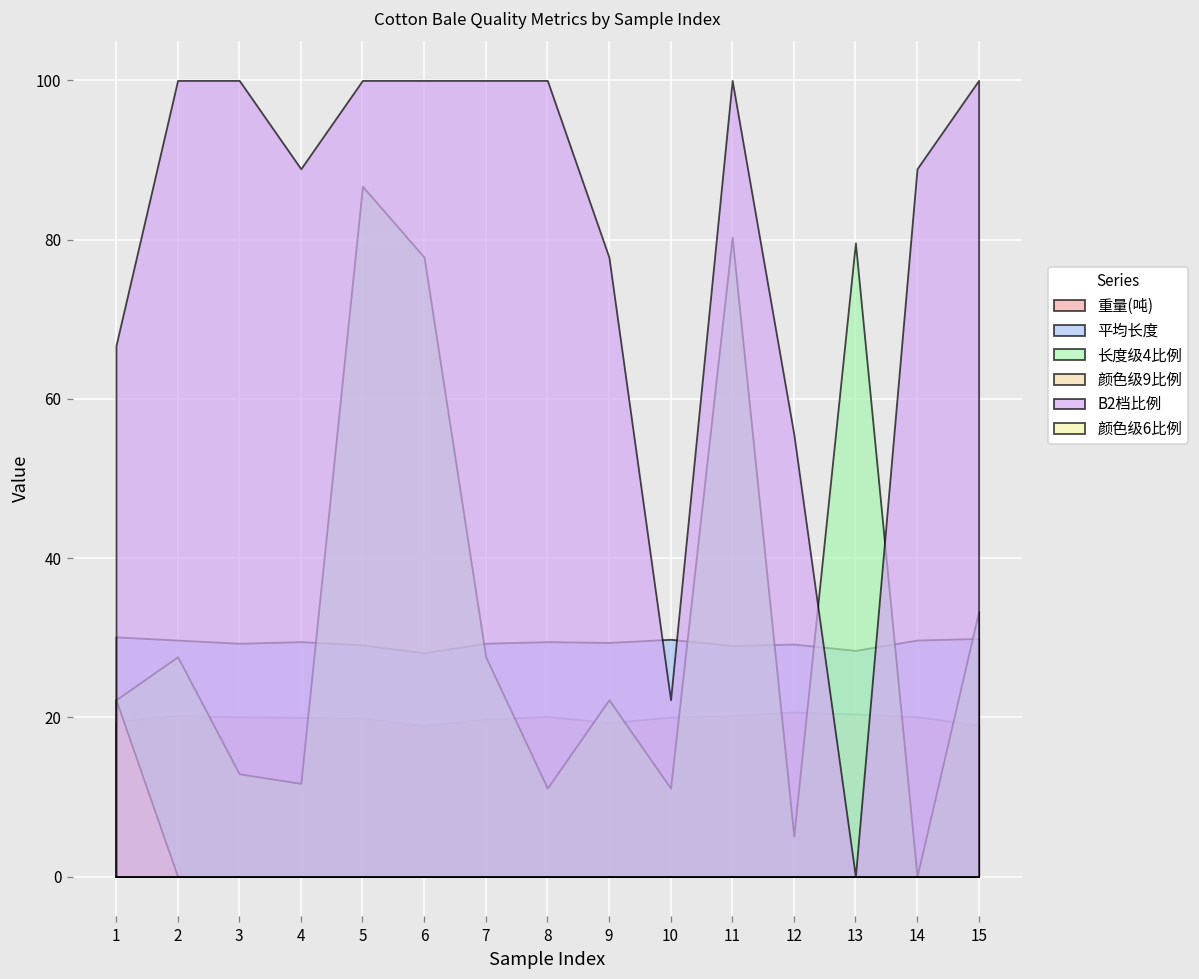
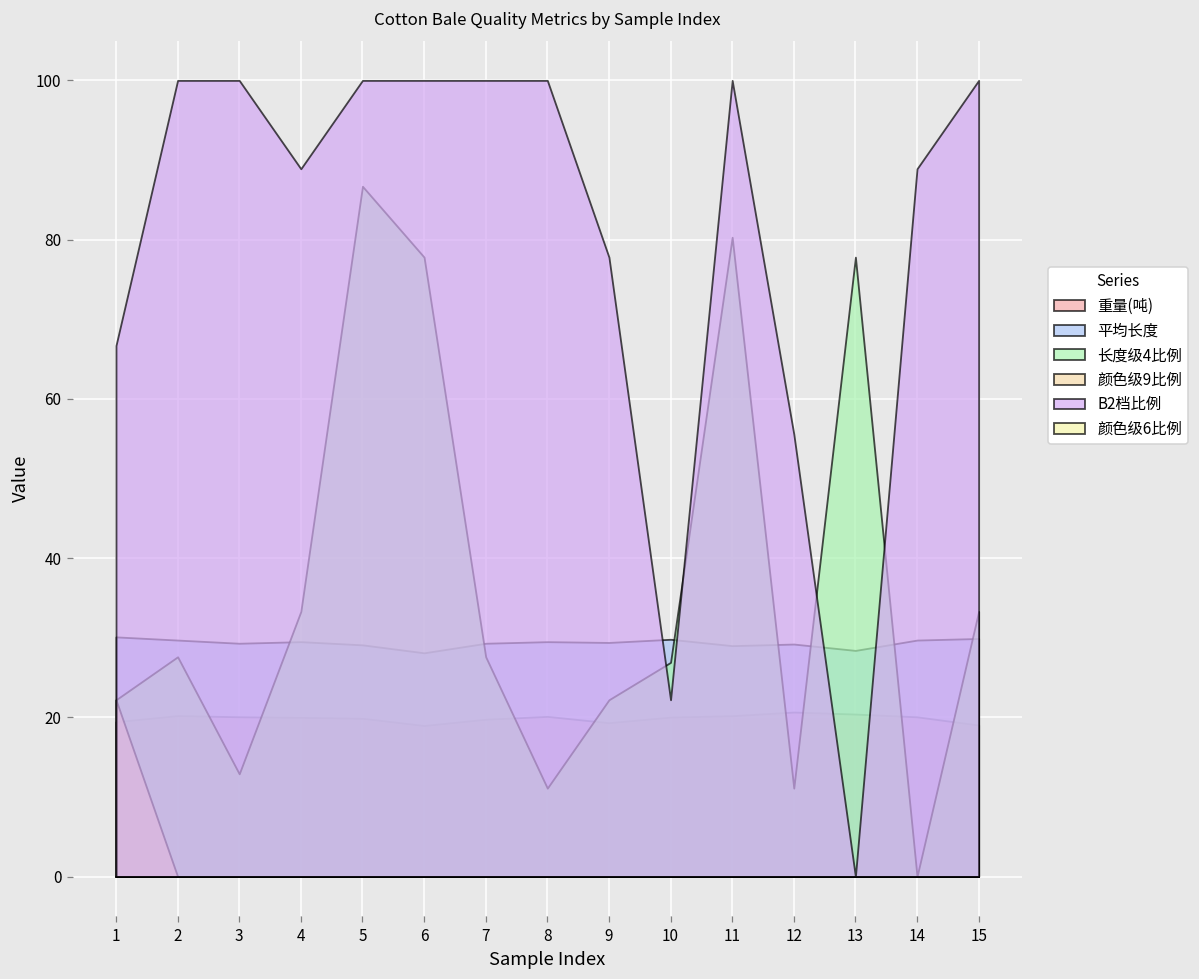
长度级4比例, 4: 12 -> 33
长度级4比例, 10: 11 -> 27
长度级4比例, 12: 5 -> 11
长度级4比例, 13: 80 -> 78
